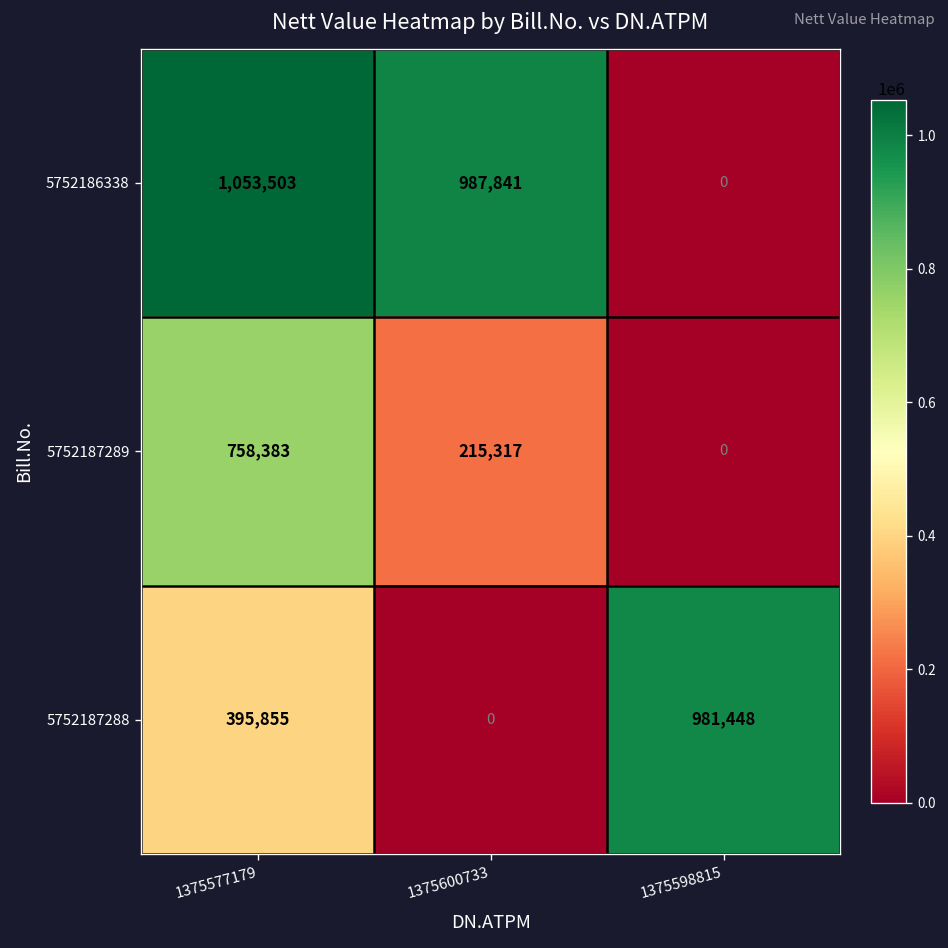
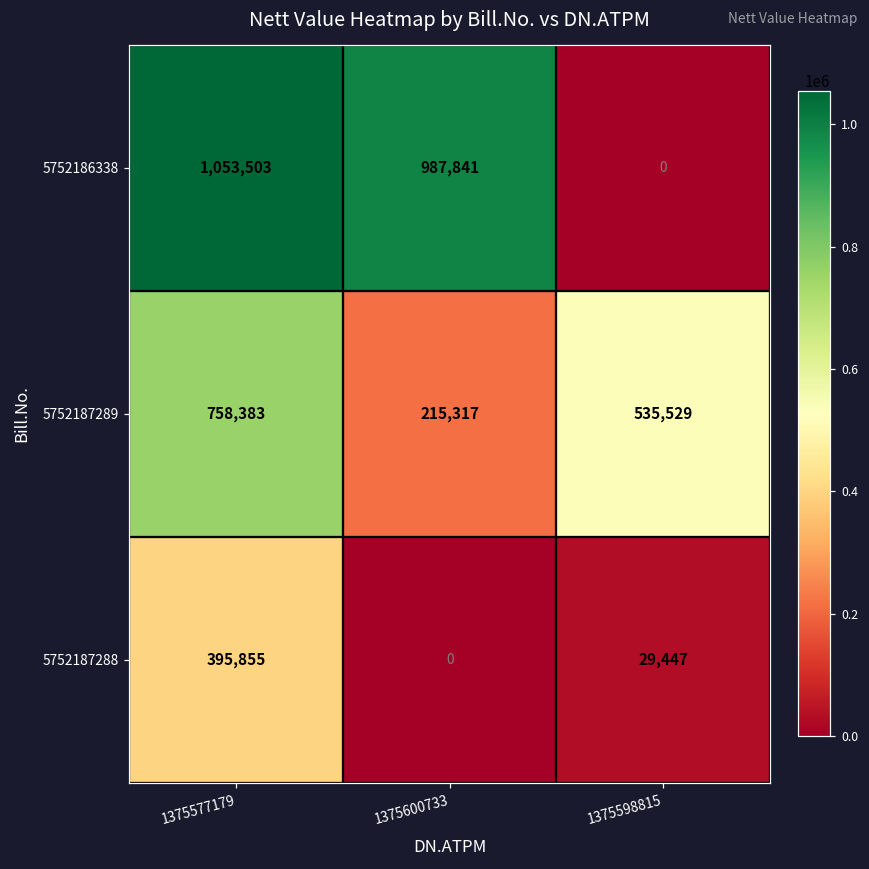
5752187289, 1375598815: 0 -> 535,529
5752187288, 1375598815: 981,448 -> 29,447
